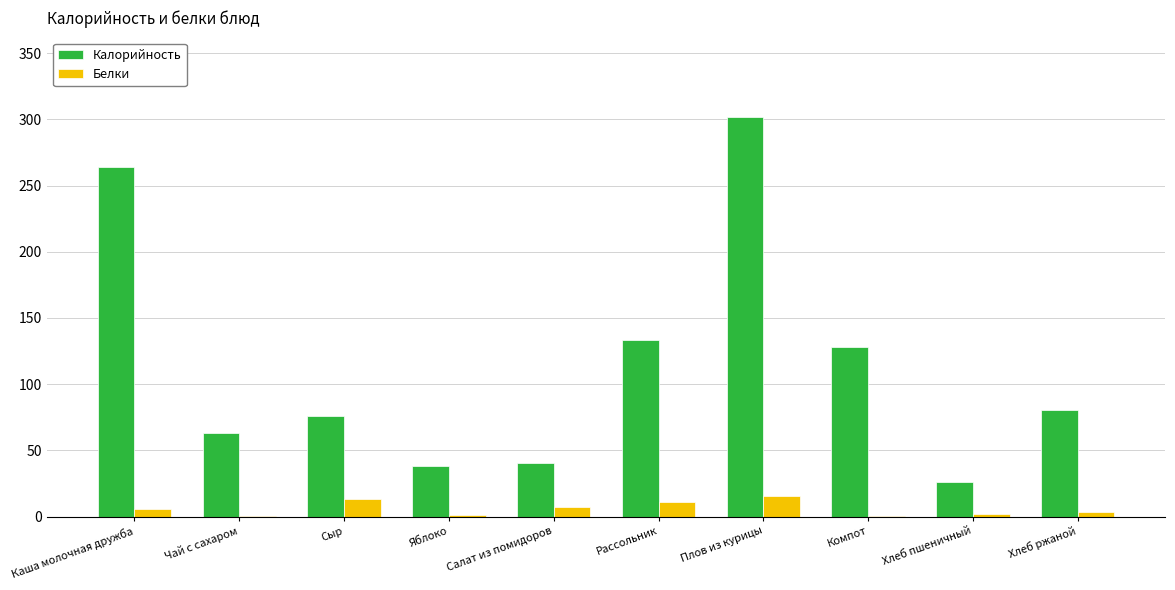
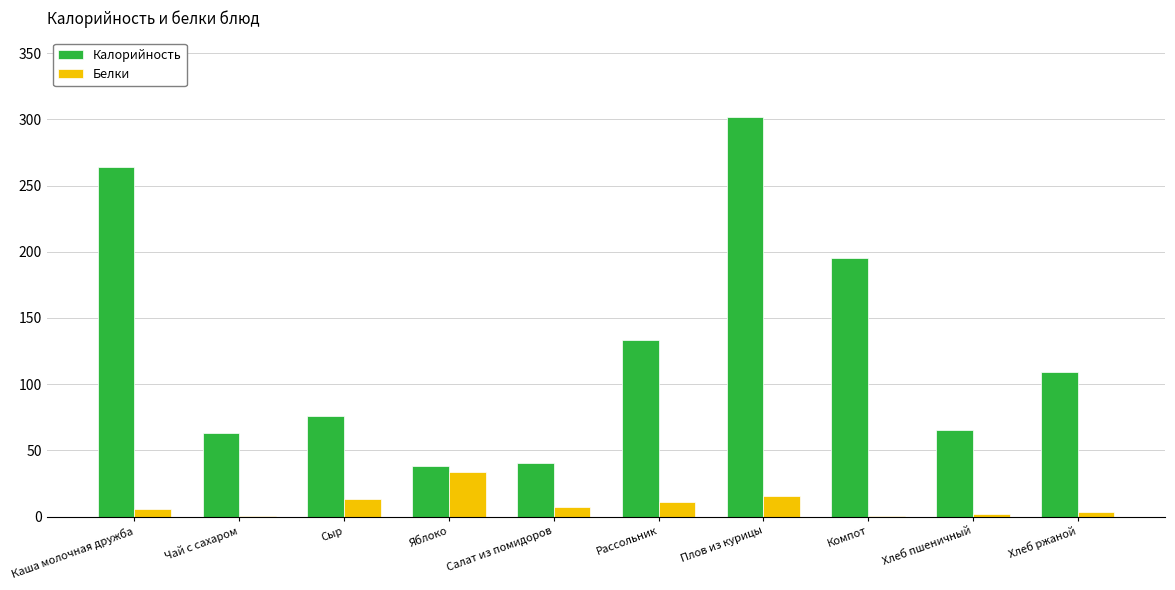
Белки, Яблоко: 1 -> 34
Калорийность, Компот: 128 -> 195
Калорийность, Хлеб пшеничный: 26 -> 65
Калорийность, Хлеб ржаной: 80 -> 109
